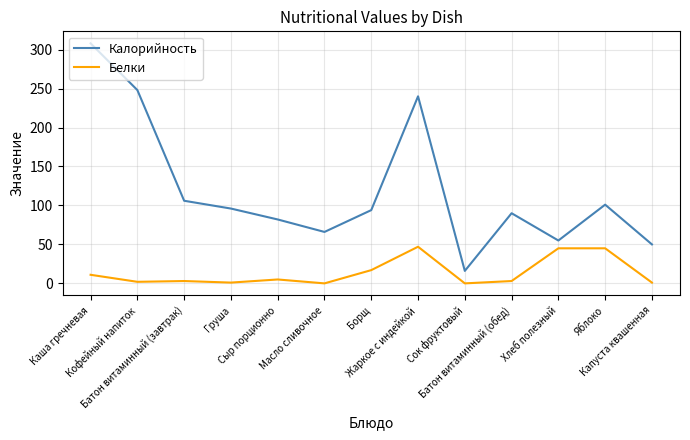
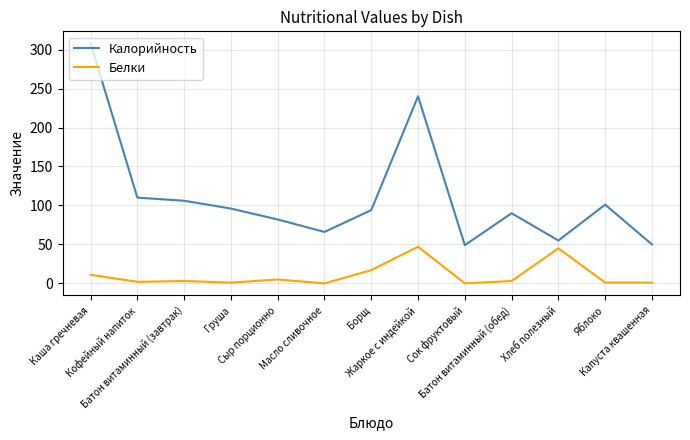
Калорийность, Кофейный напиток: 250 -> 110
Калорийность, Сок фруктовый: 20 -> 50
Белки, Яблоко: 50 -> 0
